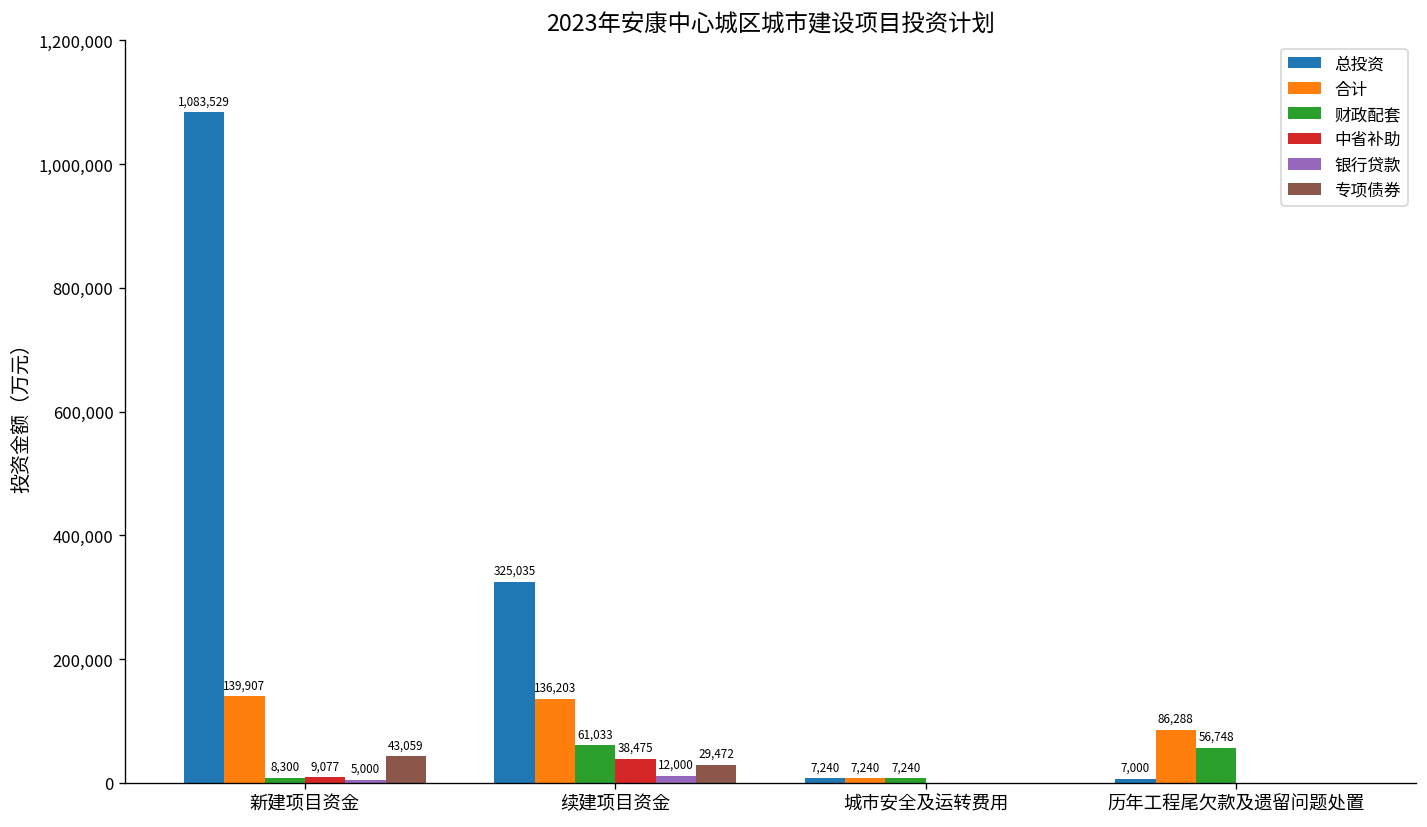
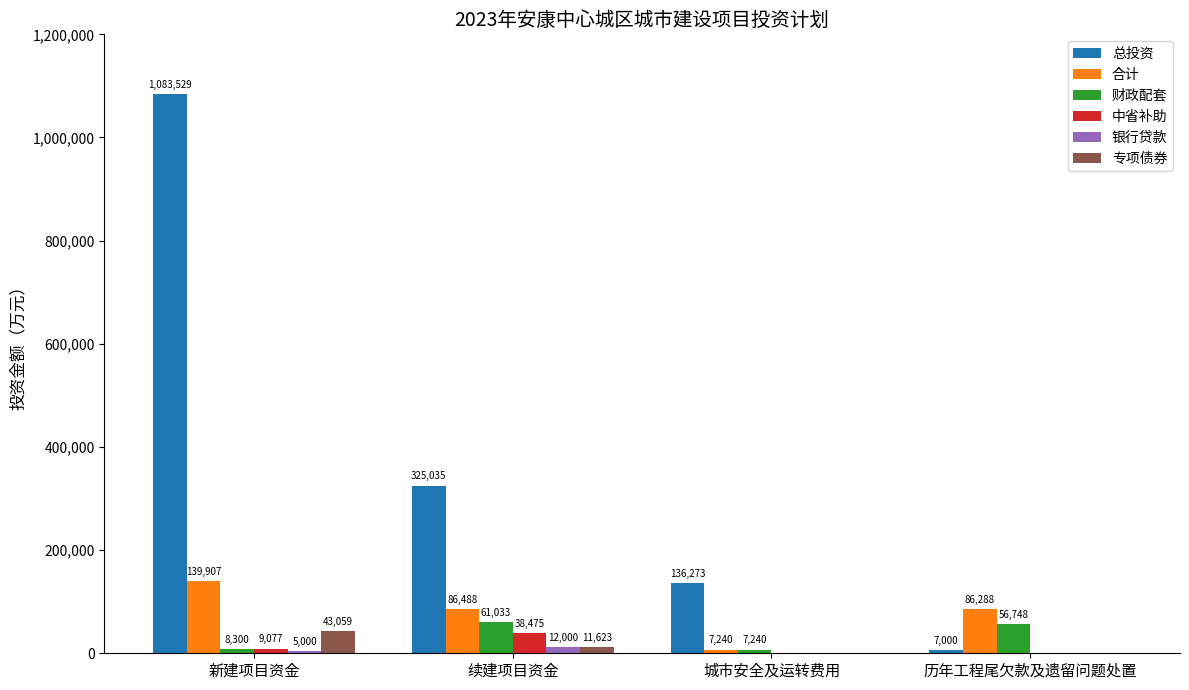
合计, 续建项目资金: 136,203 -> 86,488
专项债券, 续建项目资金: 29,472 -> 11,623
总投资, 城市安全及运转费用: 7,240 -> 136,273
